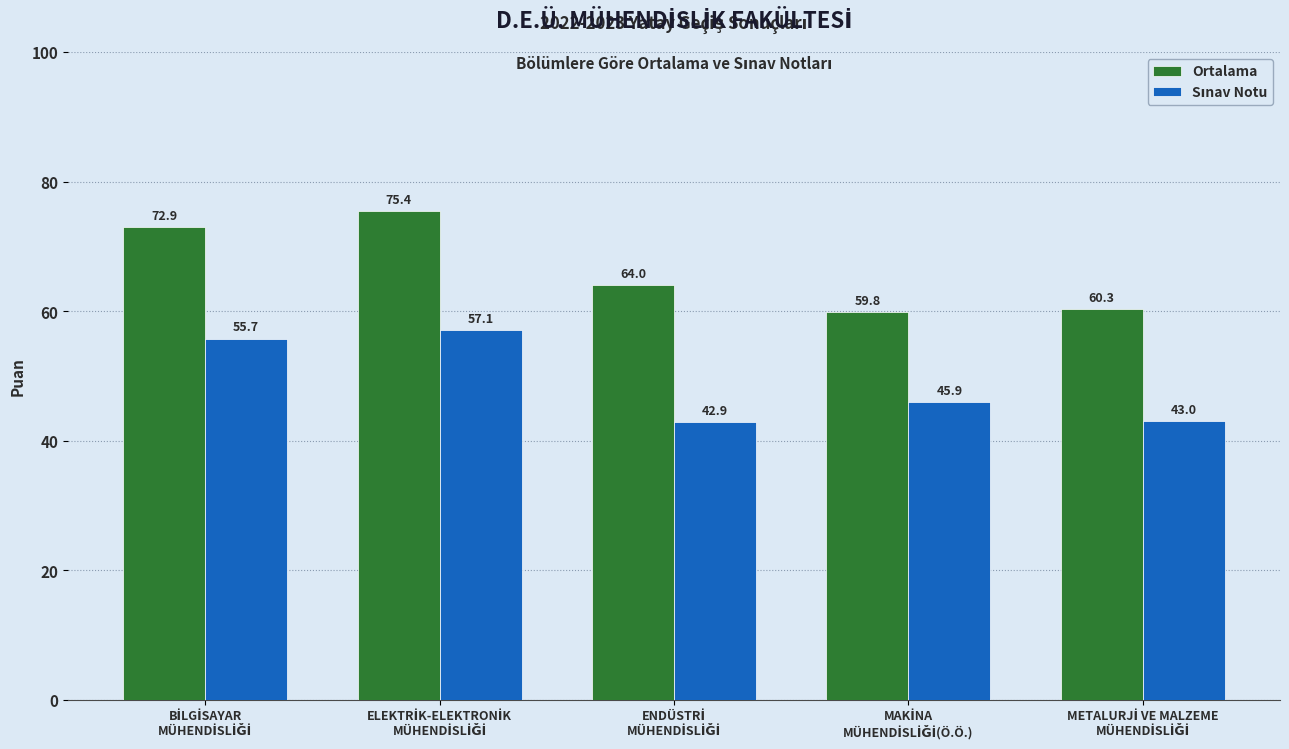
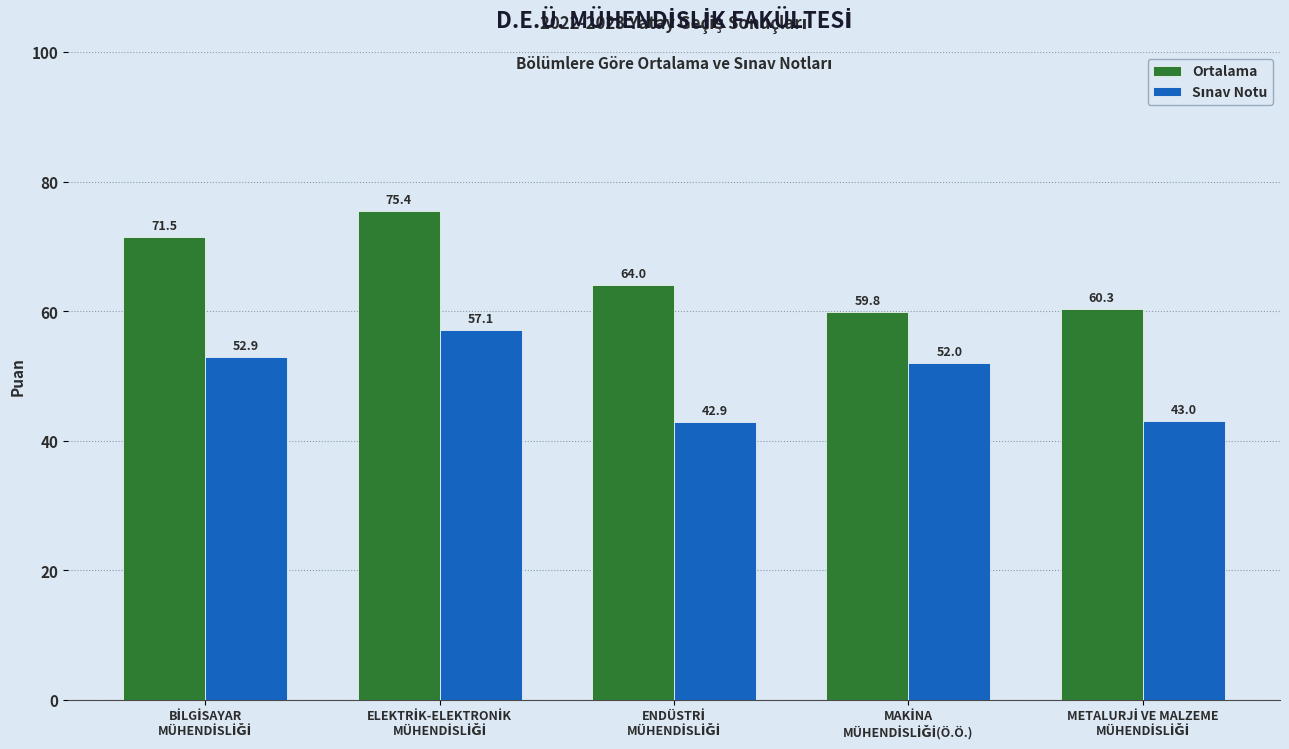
Ortalama, BİLGİSAYAR MÜHENDİSLİĞİ: 72.9 -> 71.5
Sınav Notu, BİLGİSAYAR MÜHENDİSLİĞİ: 55.7 -> 52.9
Sınav Notu, MAKİNA MÜHENDİSLİĞİ(Ö.Ö.): 45.9 -> 52.0
